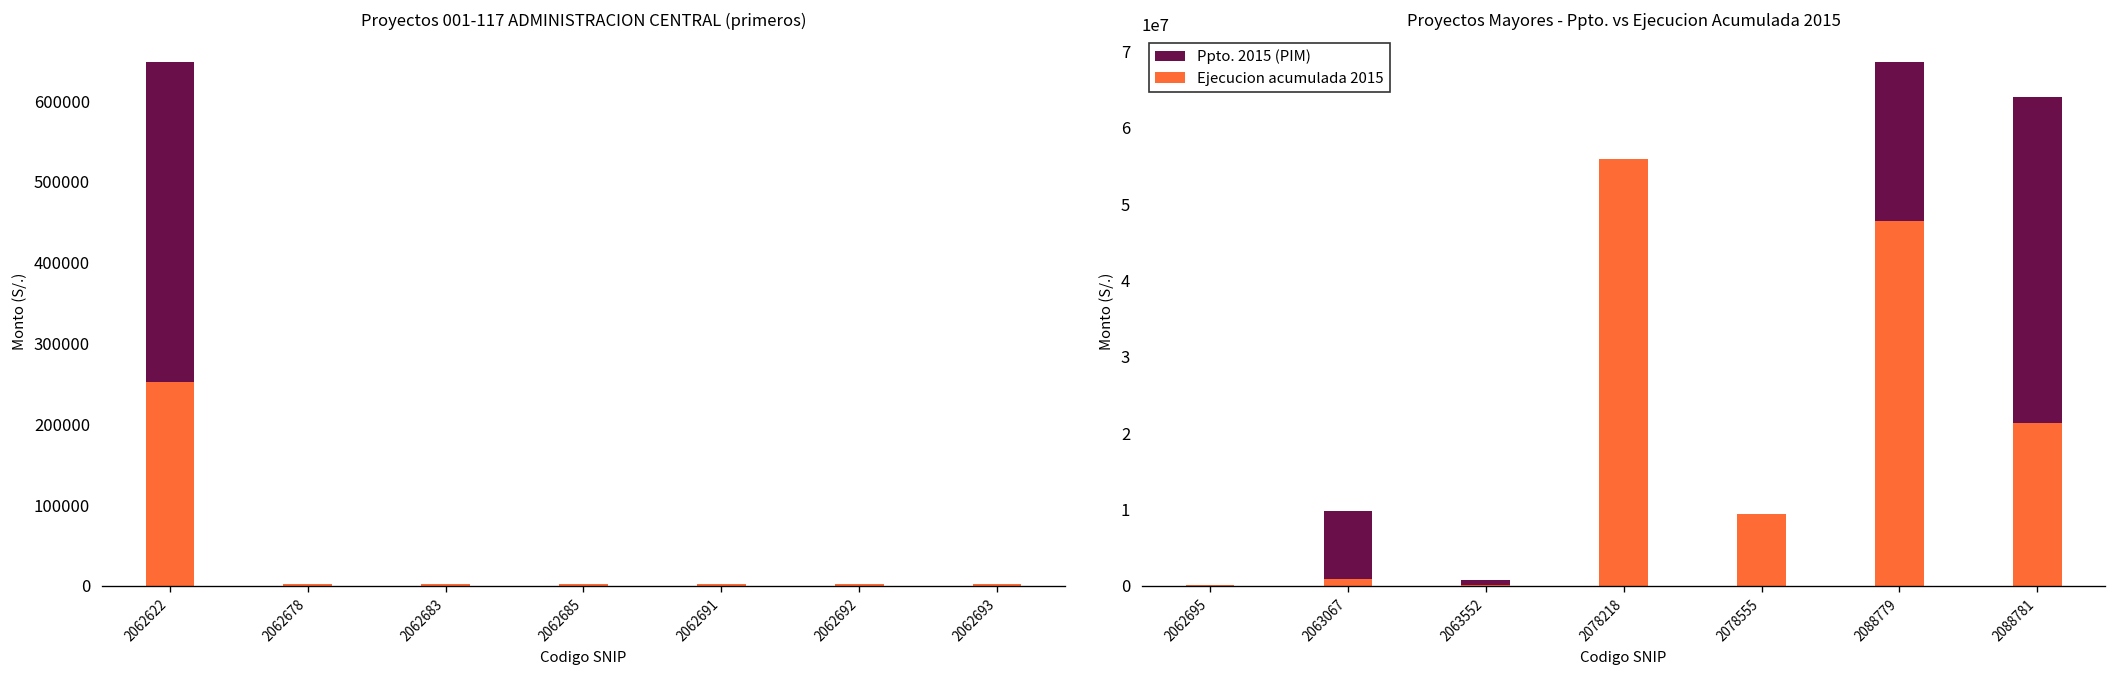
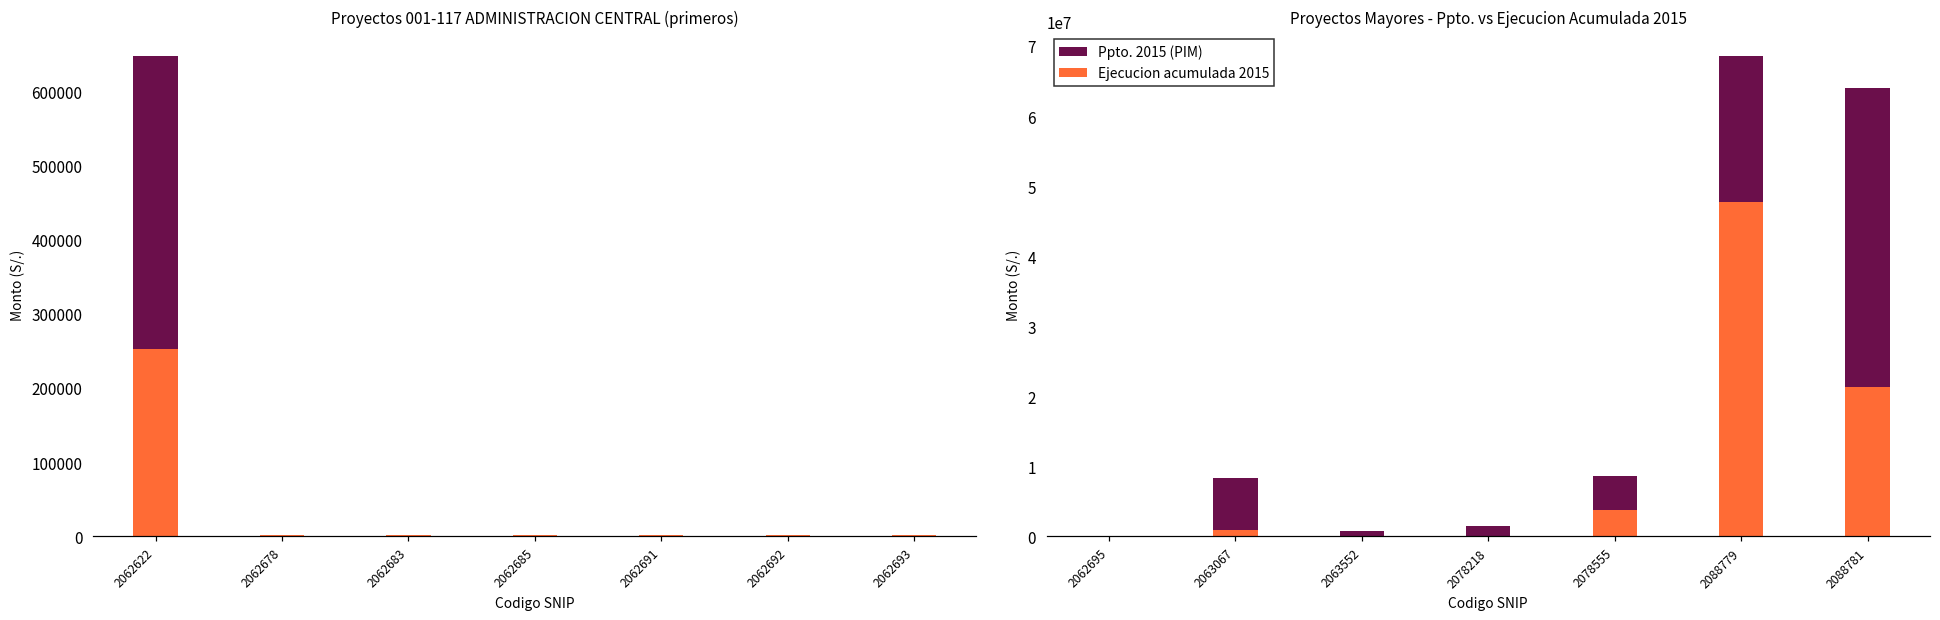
Proyectos Mayores - Ppto. vs Ejecucion Acumulada 2015, Ppto. 2015 (PIM), 2063067: 10000000 -> 8000000
Proyectos Mayores - Ppto. vs Ejecucion Acumulada 2015, Ejecucion acumulada 2015, 2078218: 56000000 -> 0
Proyectos Mayores - Ppto. vs Ejecucion Acumulada 2015, Ejecucion acumulada 2015, 2078555: 9000000 -> 4000000
